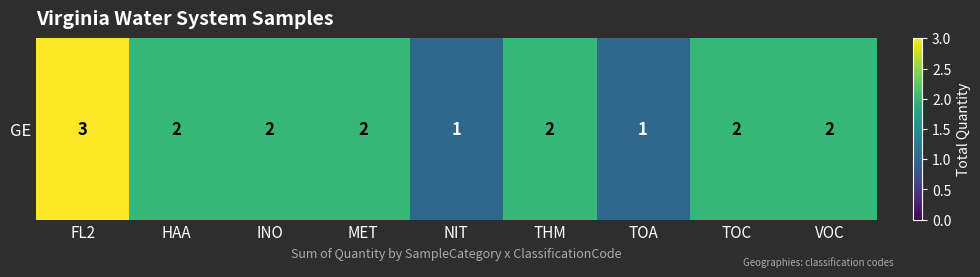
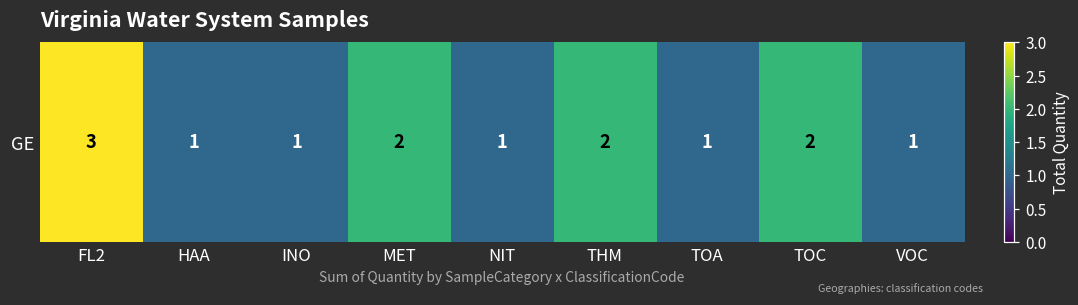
GE, HAA: 2 -> 1
GE, INO: 2 -> 1
GE, VOC: 2 -> 1
